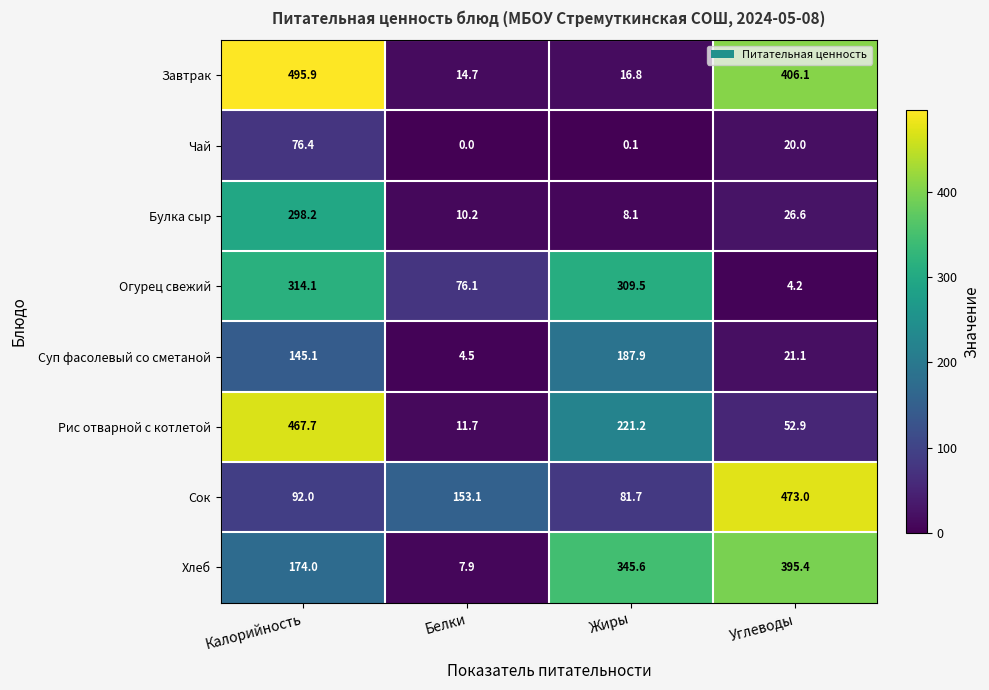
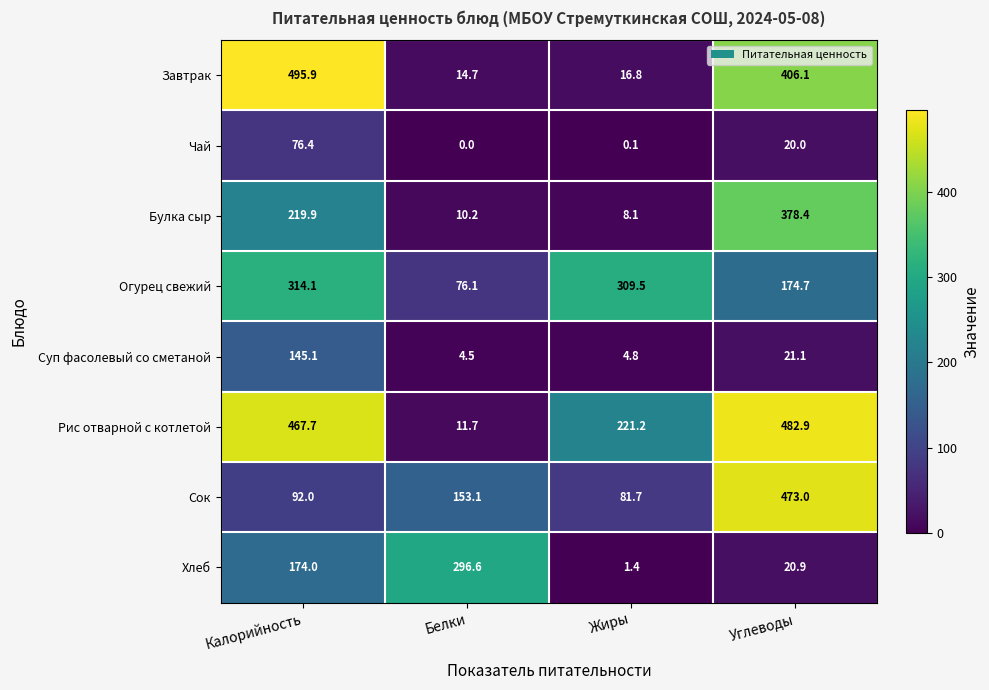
Булка сыр, Калорийность: 298.2 -> 219.9
Булка сыр, Углеводы: 26.6 -> 378.4
Огурец свежий, Углеводы: 4.2 -> 174.7
Суп фасолевый со сметаной, Жиры: 187.9 -> 4.8
Рис отварной с котлетой, Углеводы: 52.9 -> 482.9
Хлеб, Белки: 7.9 -> 296.6
Хлеб, Жиры: 345.6 -> 1.4
Хлеб, Углеводы: 395.4 -> 20.9
